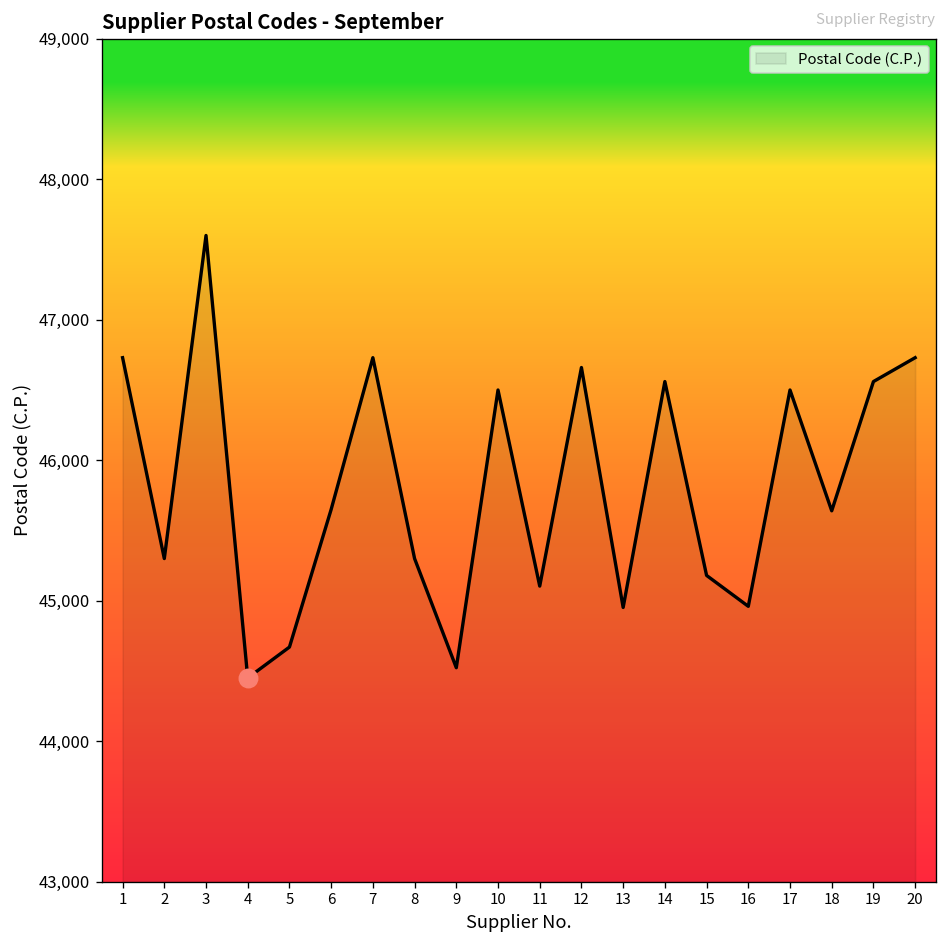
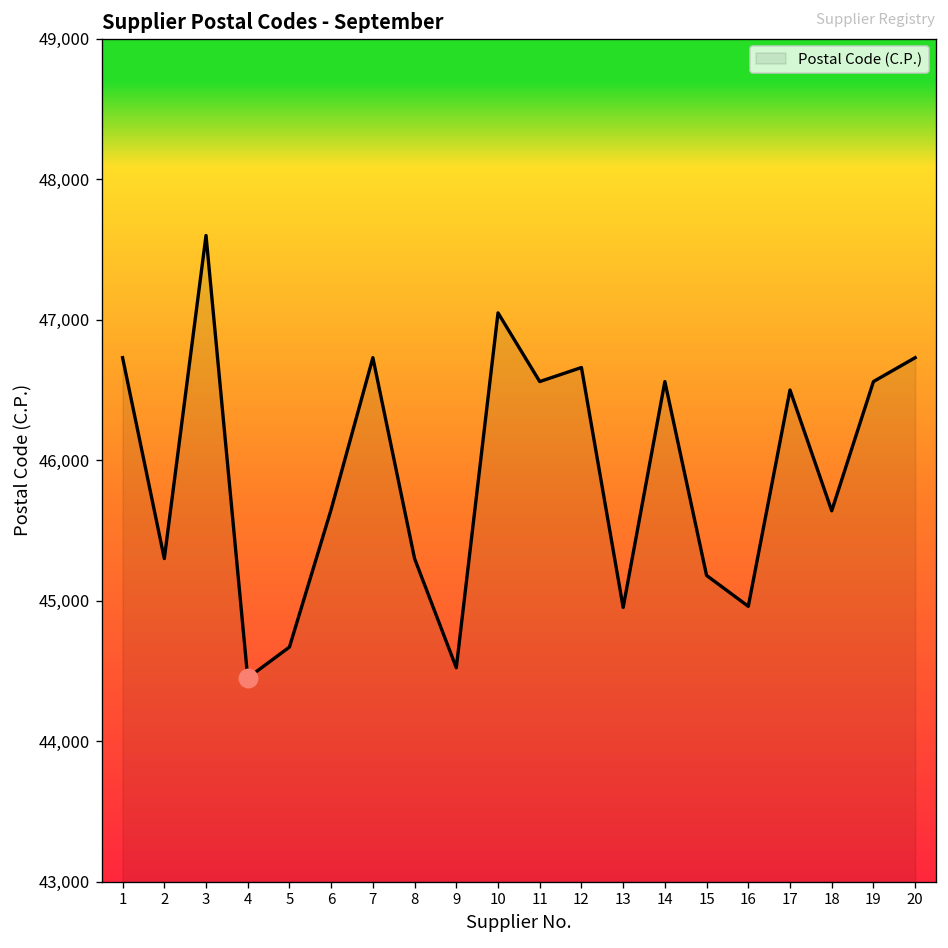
Postal Code (C.P.), 10: 46,500 -> 47,050
Postal Code (C.P.), 11: 45,100 -> 46,560
